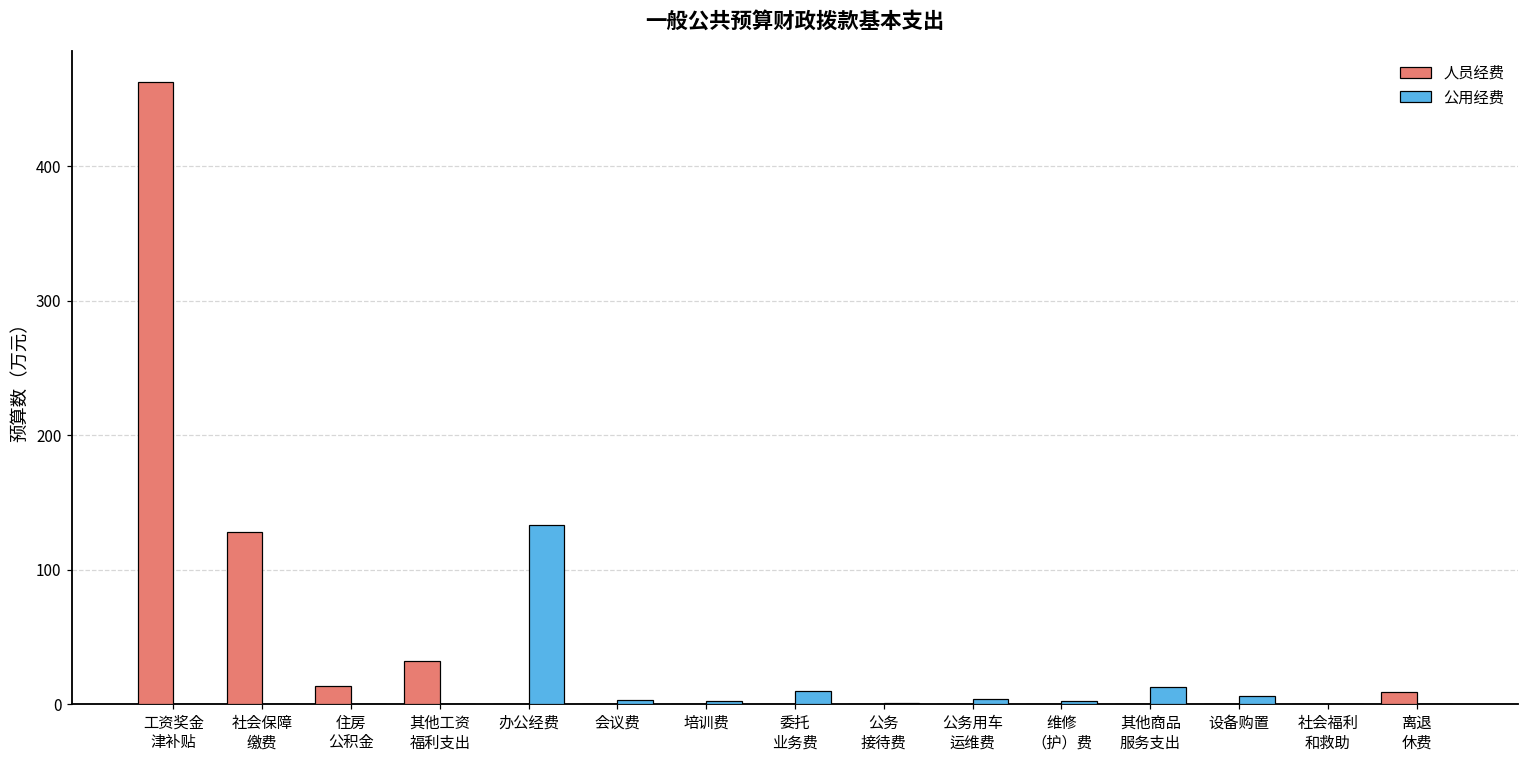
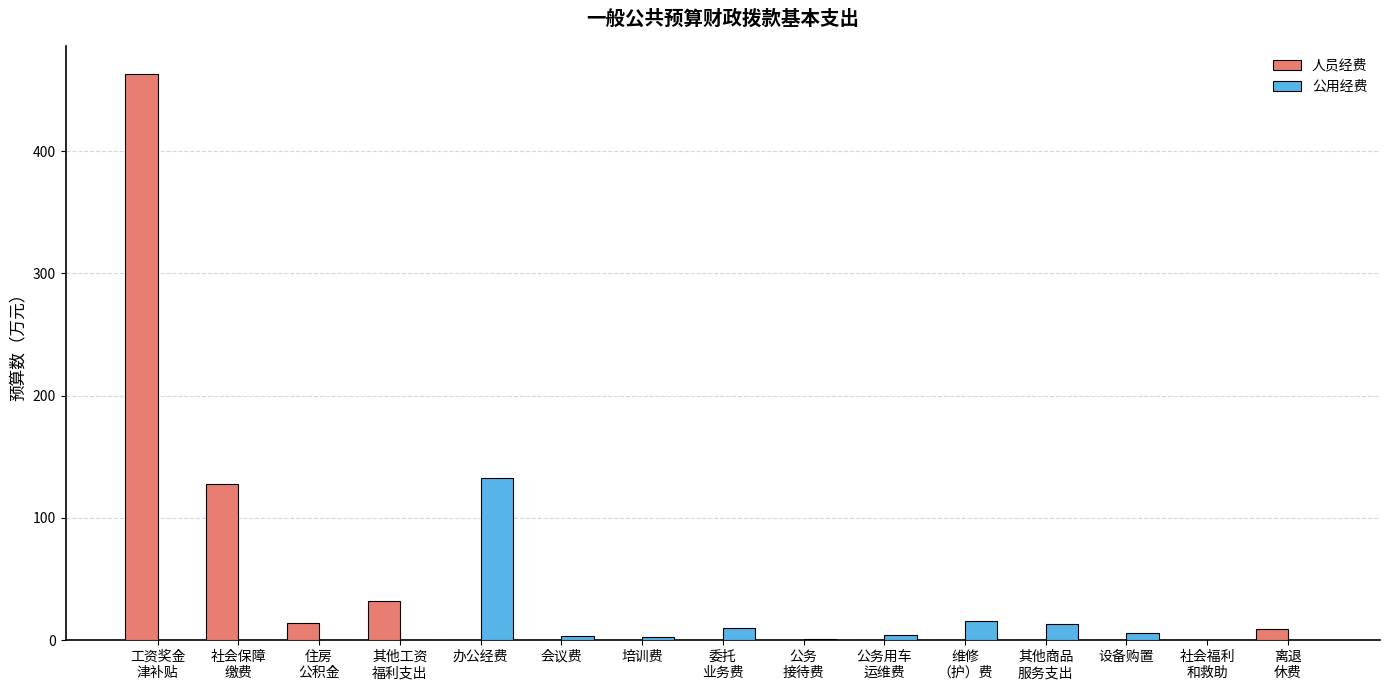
公用经费, 维修 （护）费: 2 -> 15
